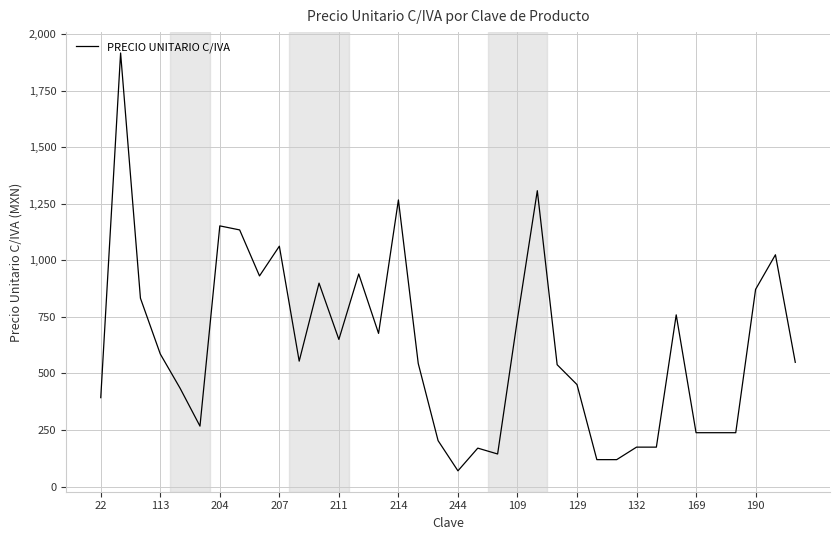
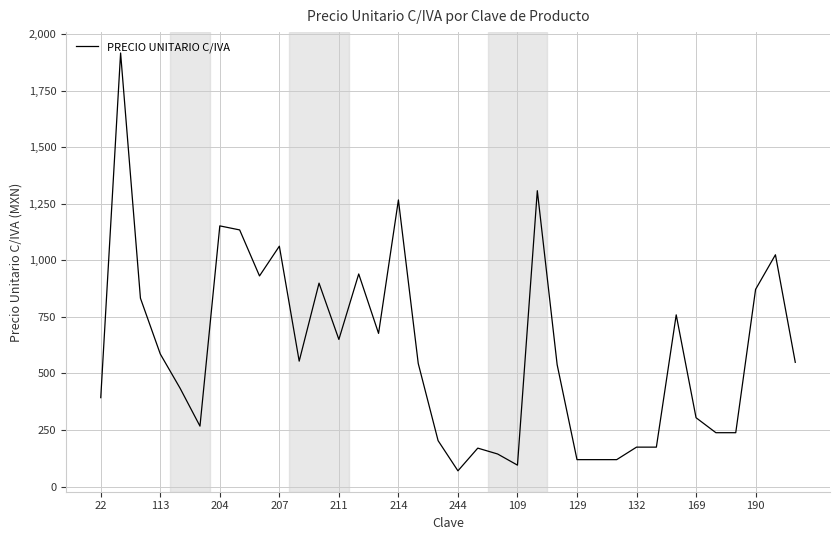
109: 740 -> 90
129: 450 -> 120
169: 240 -> 300
